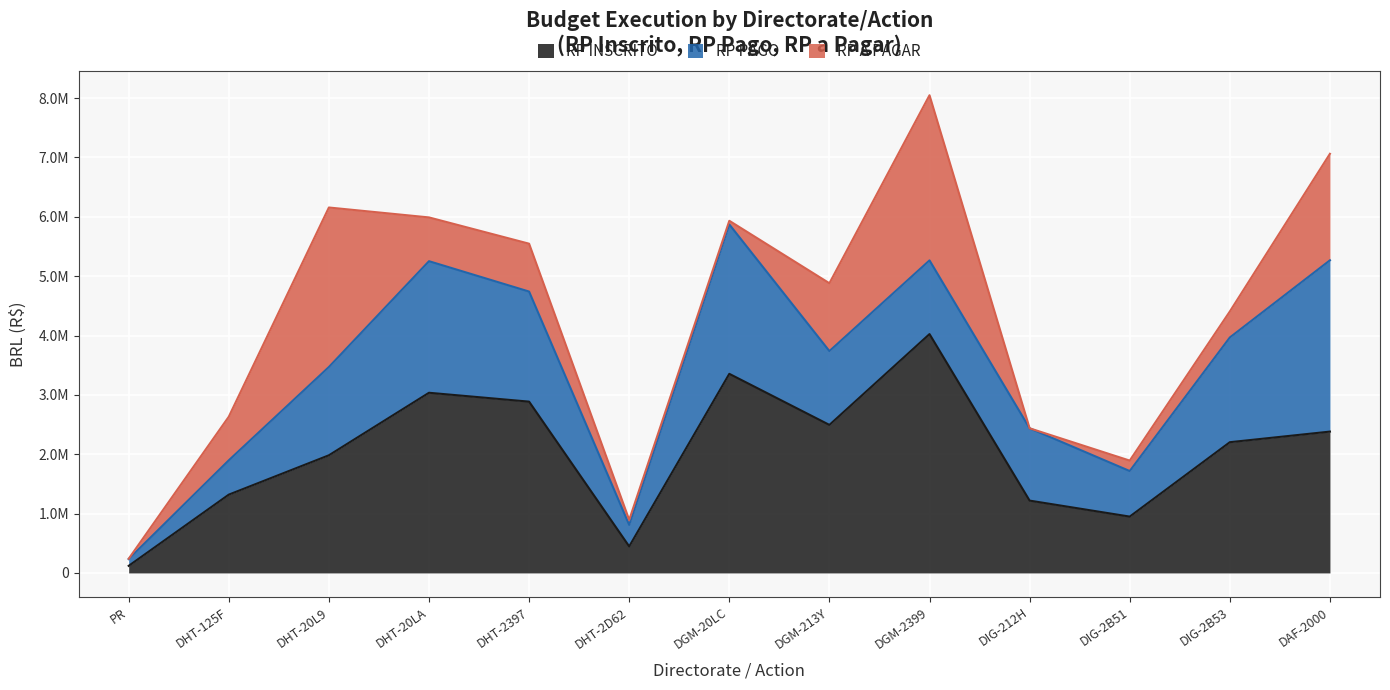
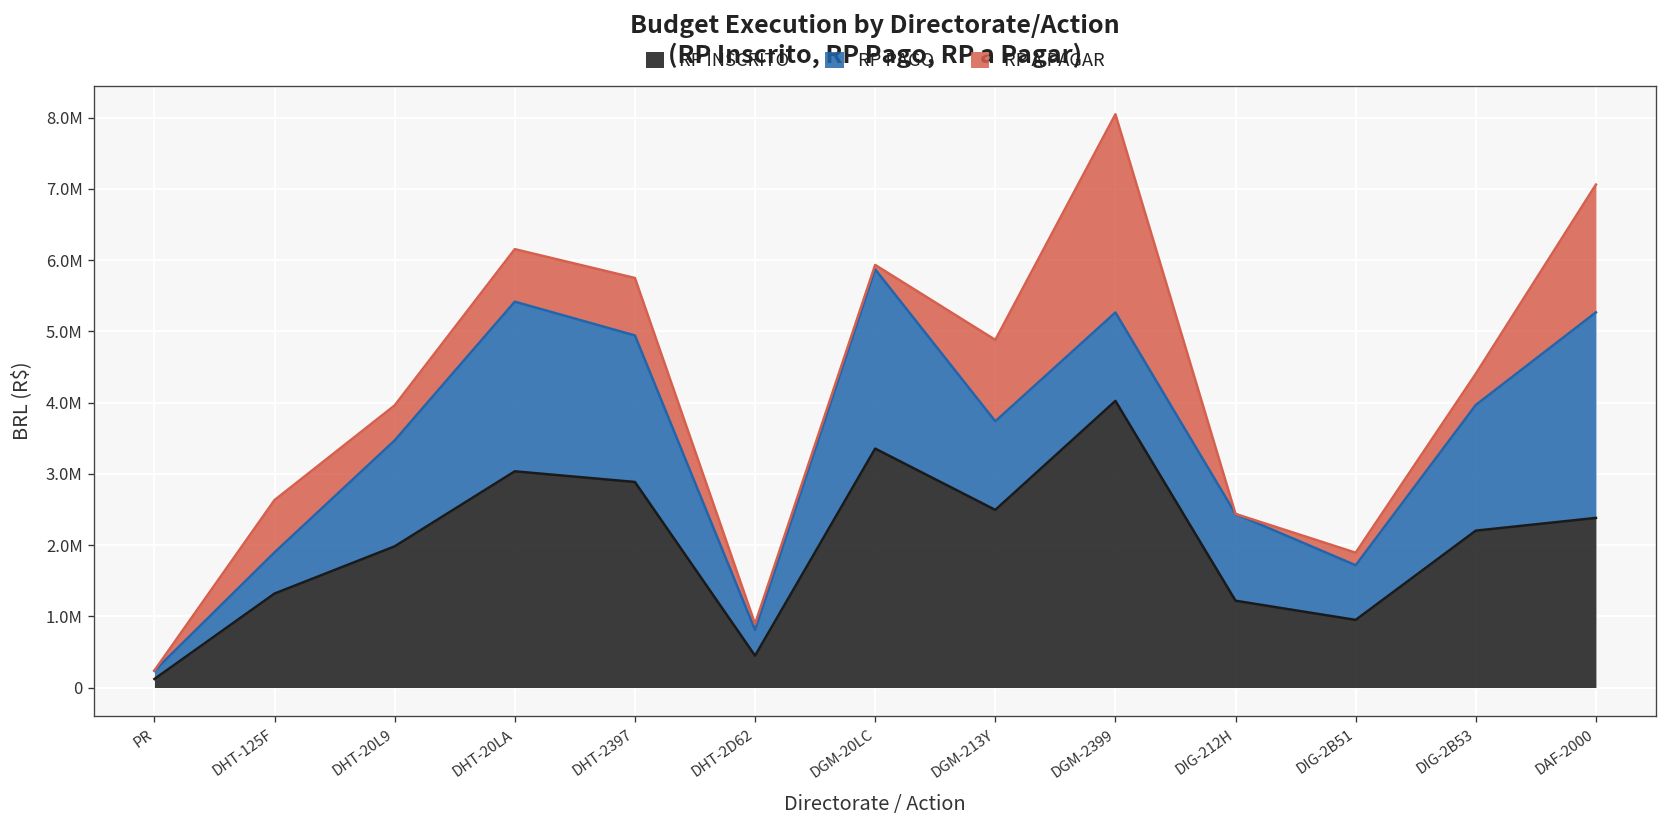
RP A PAGAR, DHT-20L9: 2700000 -> 500000
RP PAGO, DHT-20LA: 2200000 -> 2400000
RP PAGO, DHT-2397: 1900000 -> 2100000
